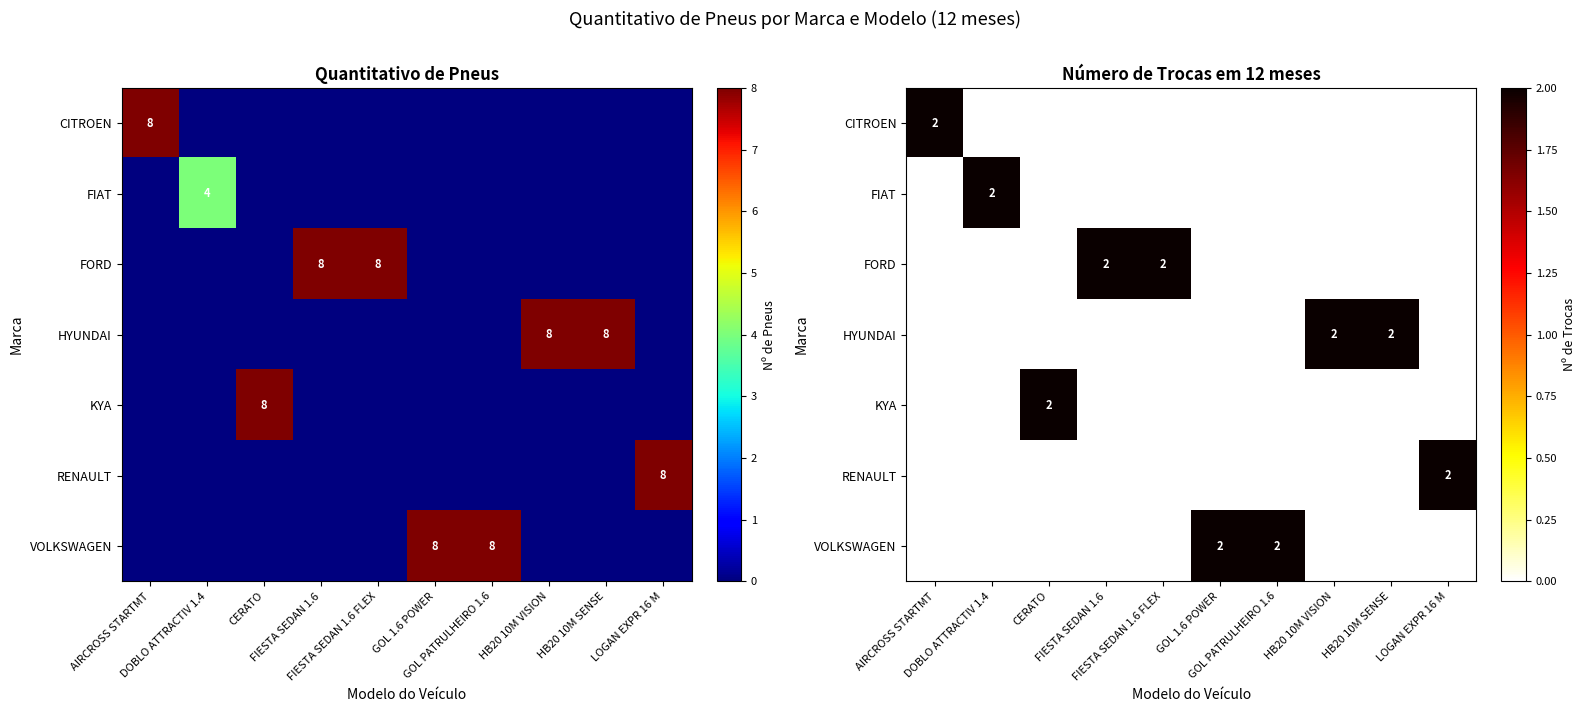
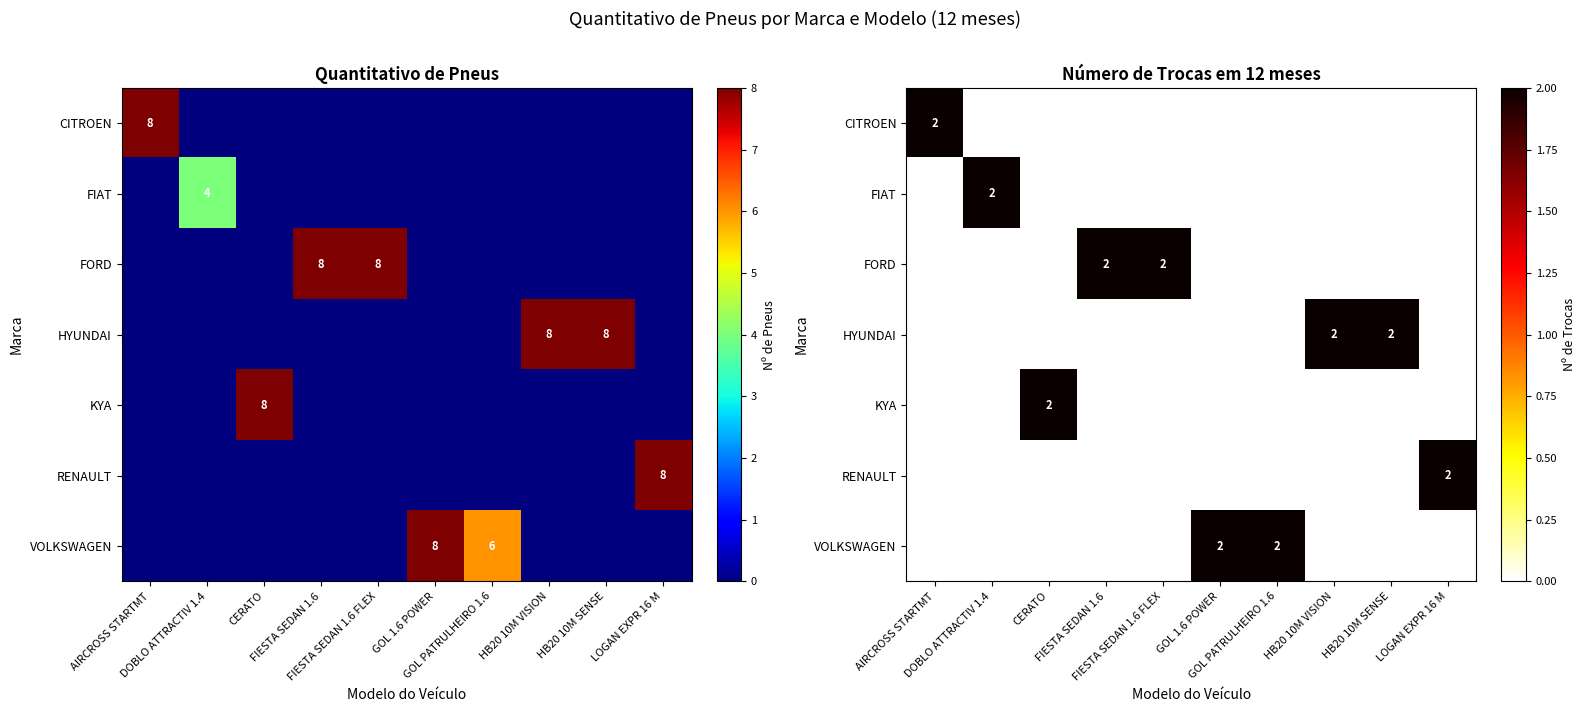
Quantitativo de Pneus, VOLKSWAGEN, GOL PATRULHEIRO 1.6: 8 -> 6
